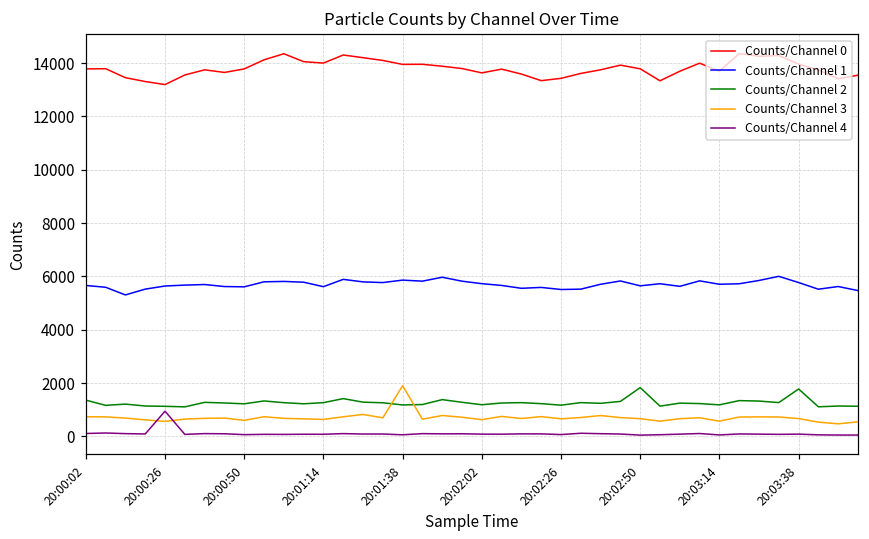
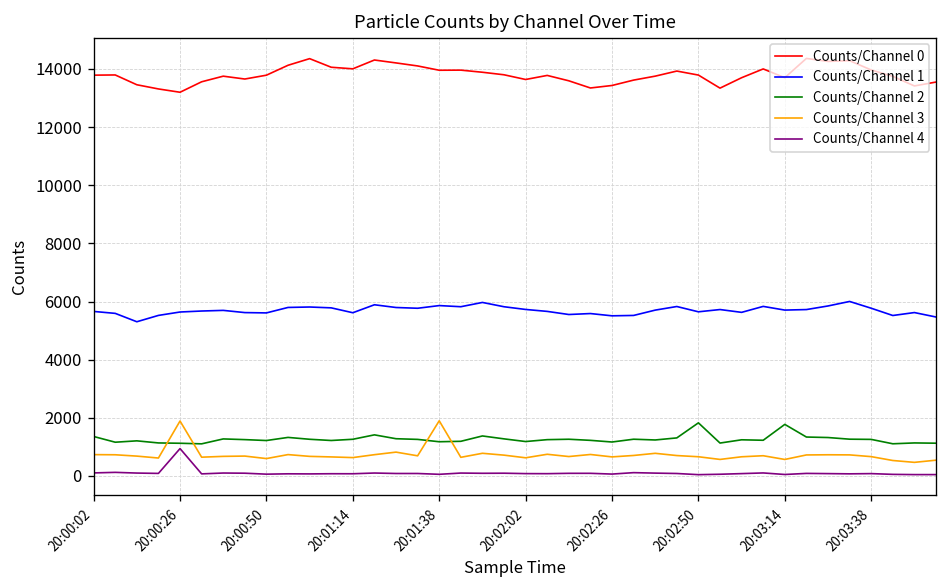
Counts/Channel 3, 20:00:26: 600 -> 1900
Counts/Channel 2, 20:03:14: 1200 -> 1800
Counts/Channel 2, 20:03:38: 1800 -> 1300
